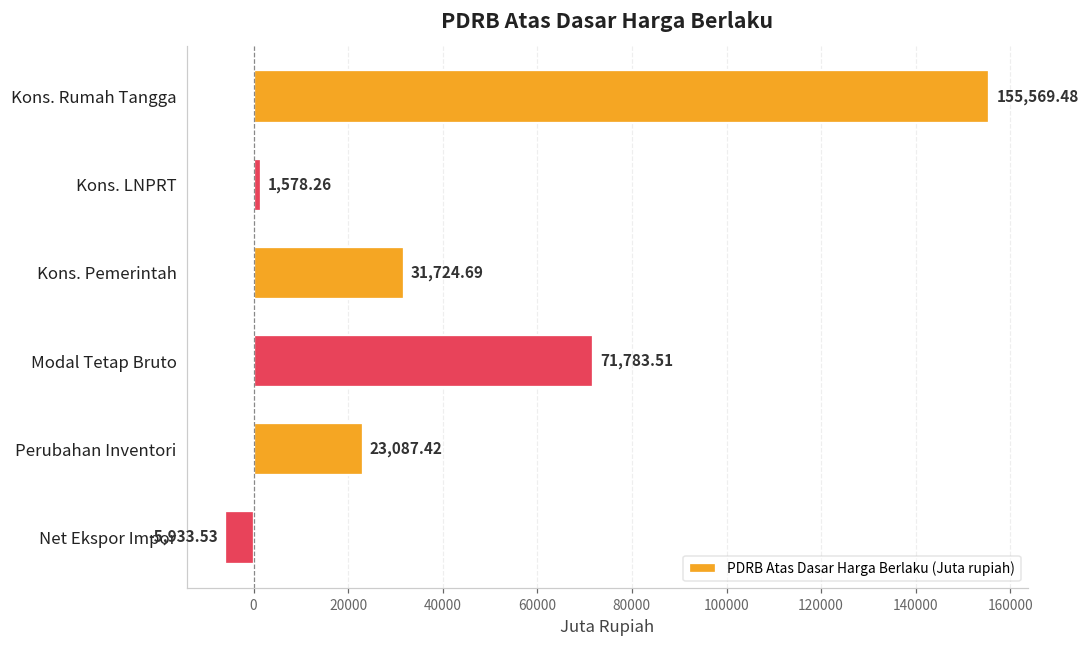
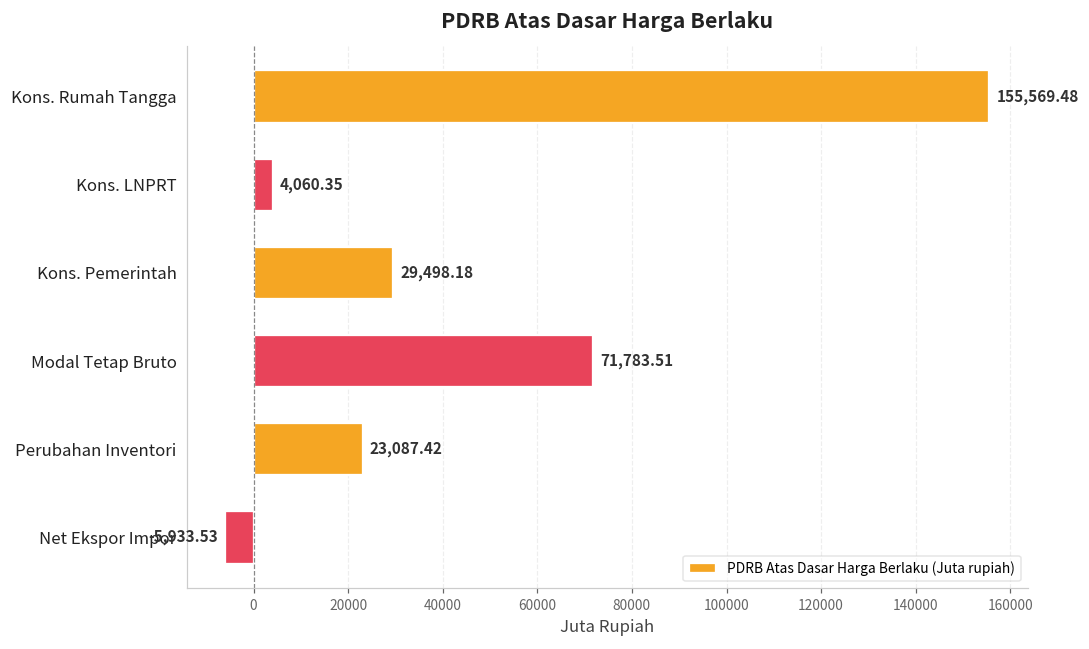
Kons. LNPRT: 1,578.26 -> 4,060.35
Kons. Pemerintah: 31,724.69 -> 29,498.18
